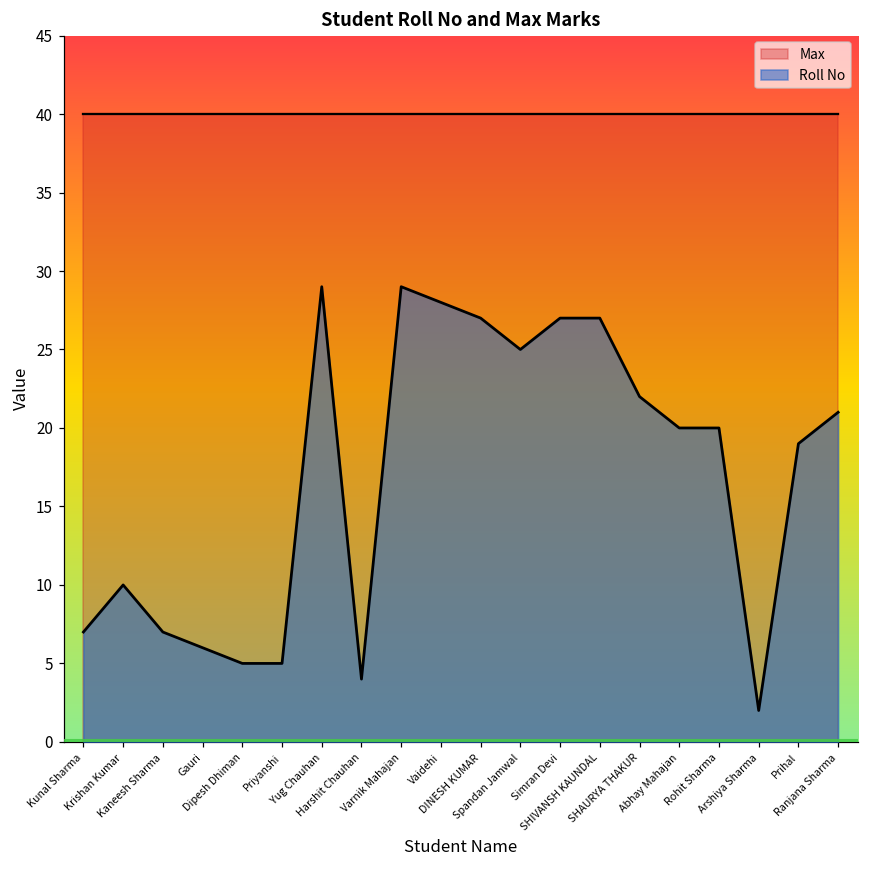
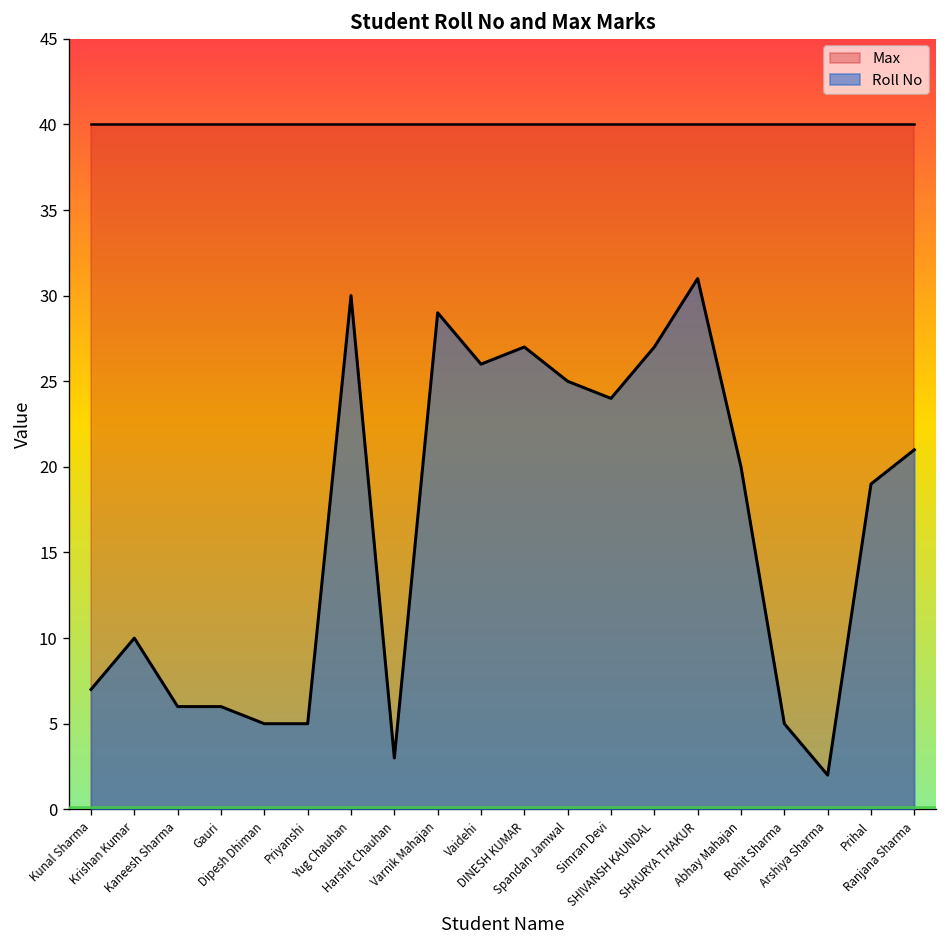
Roll No, Kaneesh Sharma: 7 -> 6
Roll No, Yug Chauhan: 29 -> 30
Roll No, Harshit Chauhan: 4 -> 3
Roll No, Vaidehi: 28 -> 26
Roll No, Simran Devi: 27 -> 24
Roll No, SHAURYA THAKUR: 22 -> 31
Roll No, Rohit Sharma: 20 -> 5
